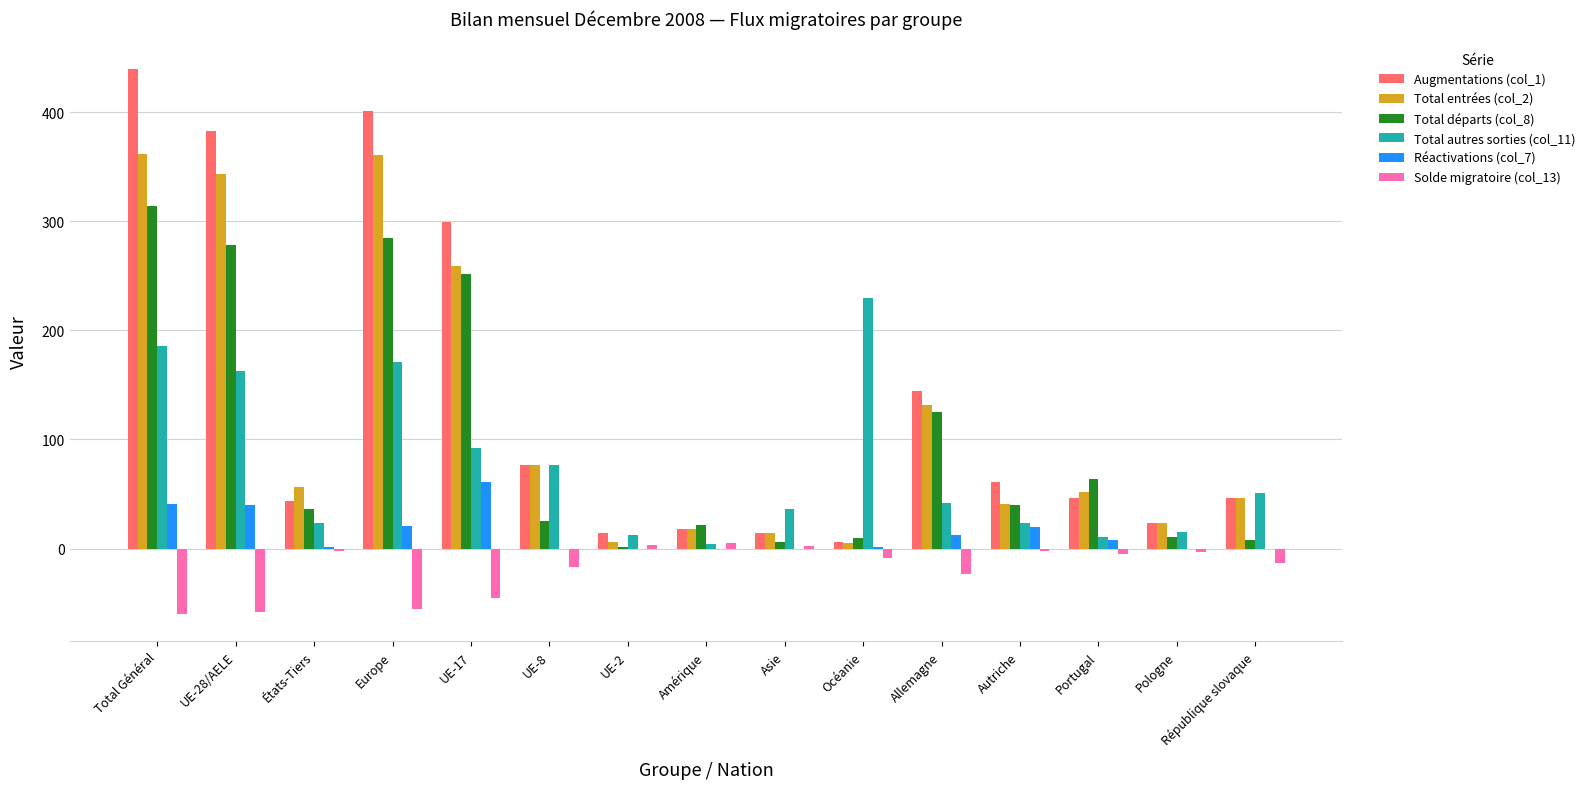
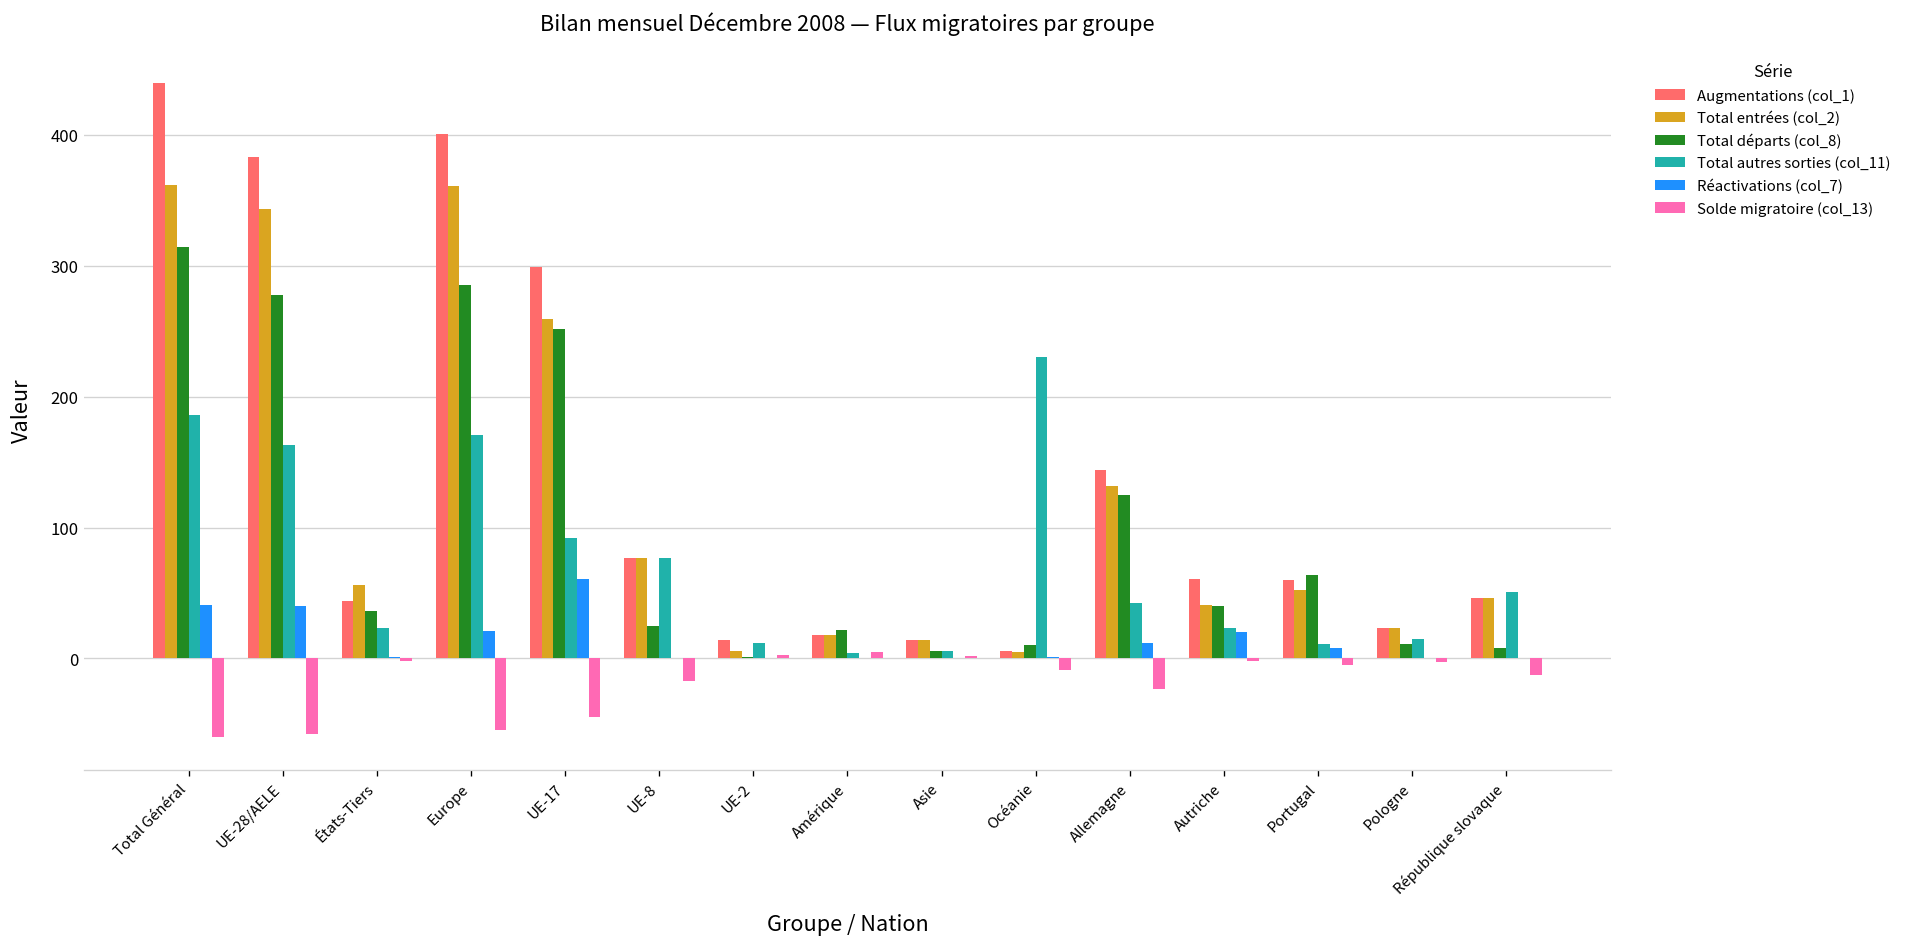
Total autres sorties (col_11), Asie: 36 -> 6
Augmentations (col_1), Portugal: 46 -> 60
